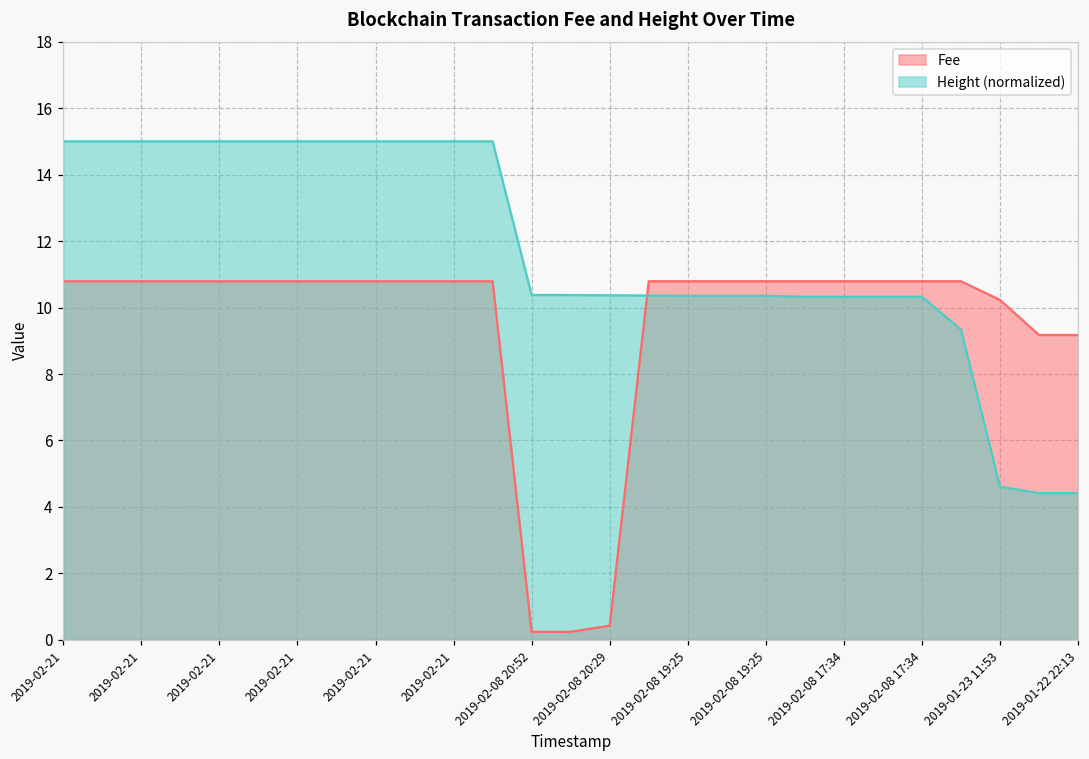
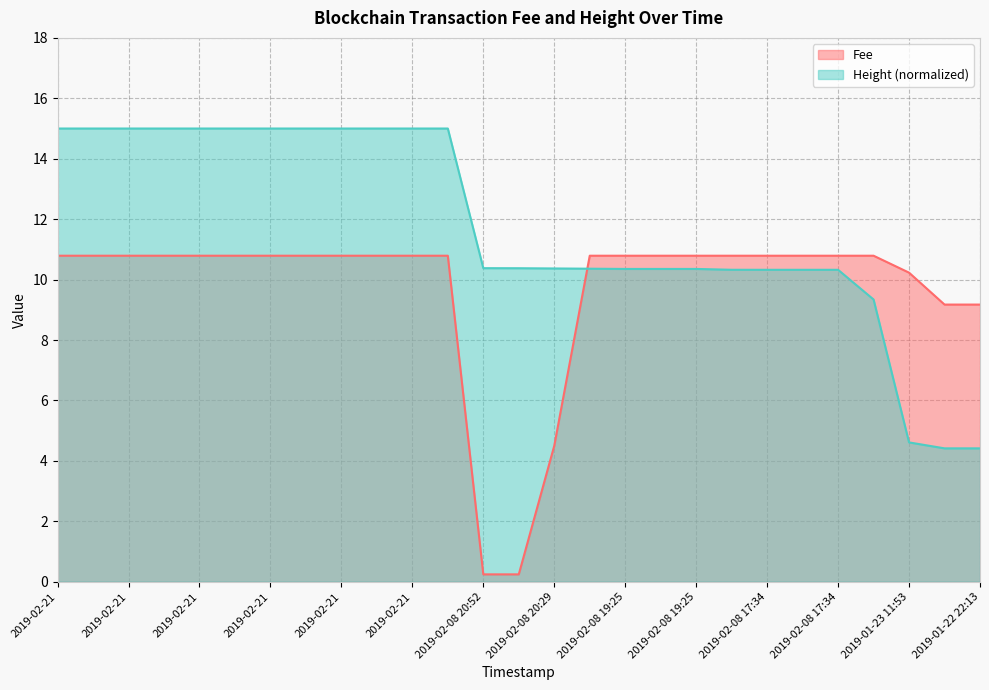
Fee, 2019-02-08 20:29: 0.4 -> 4.5
